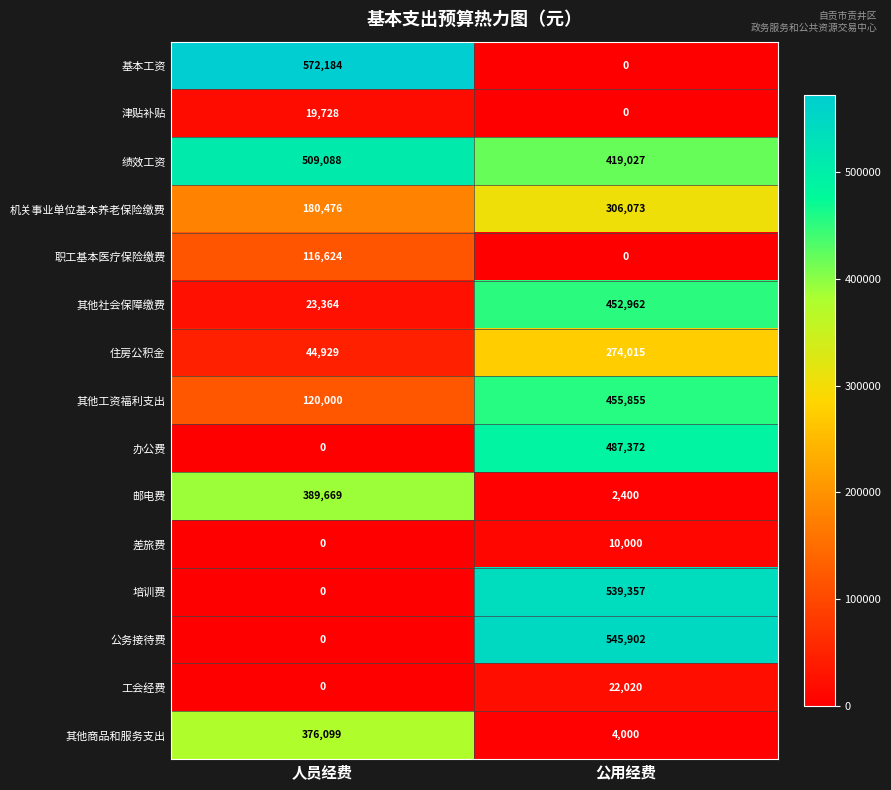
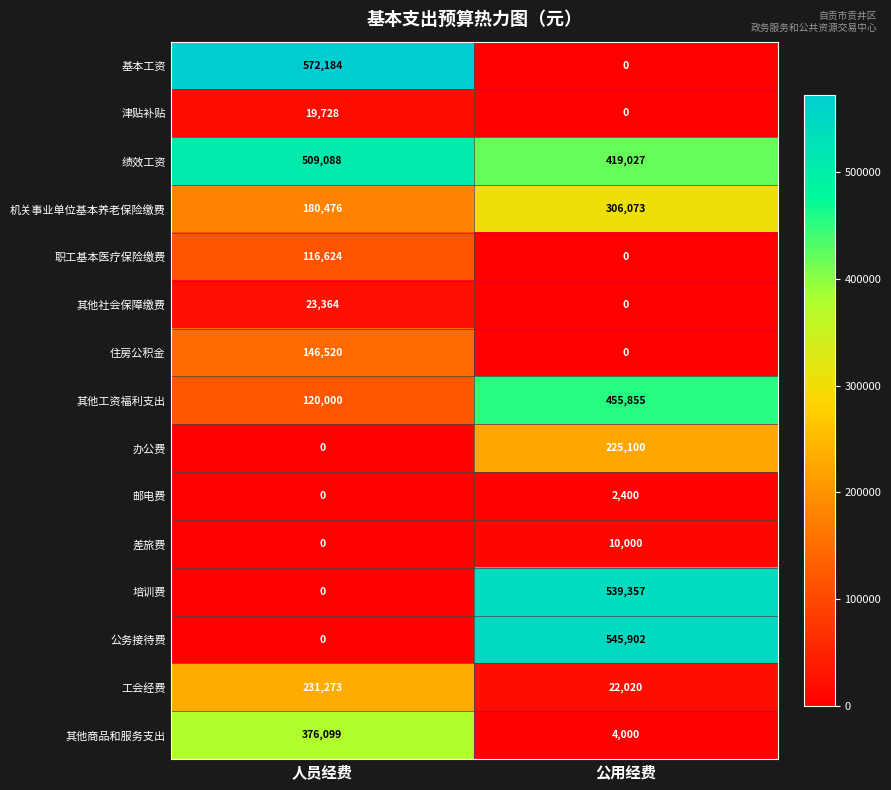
其他社会保障缴费, 公用经费: 452,962 -> 0
住房公积金, 人员经费: 44,929 -> 146,520
住房公积金, 公用经费: 274,015 -> 0
办公费, 公用经费: 487,372 -> 225,100
邮电费, 人员经费: 389,669 -> 0
工会经费, 人员经费: 0 -> 231,273
